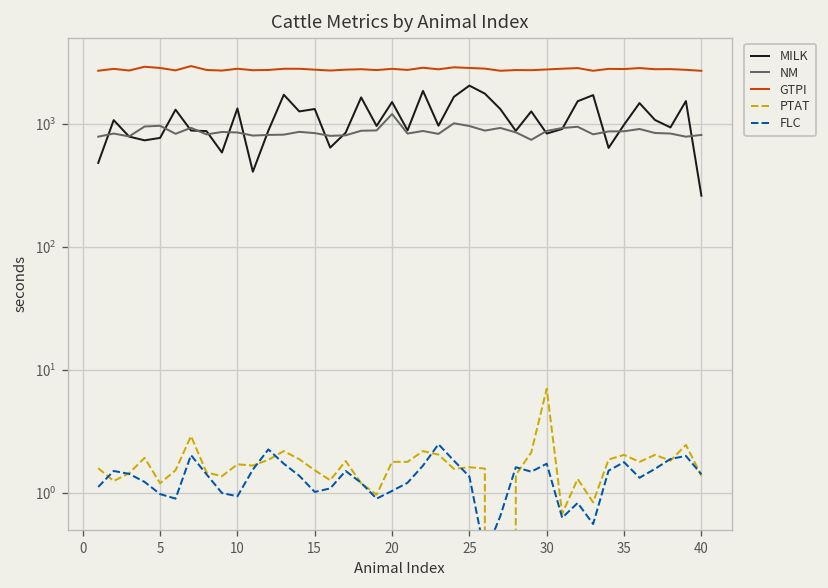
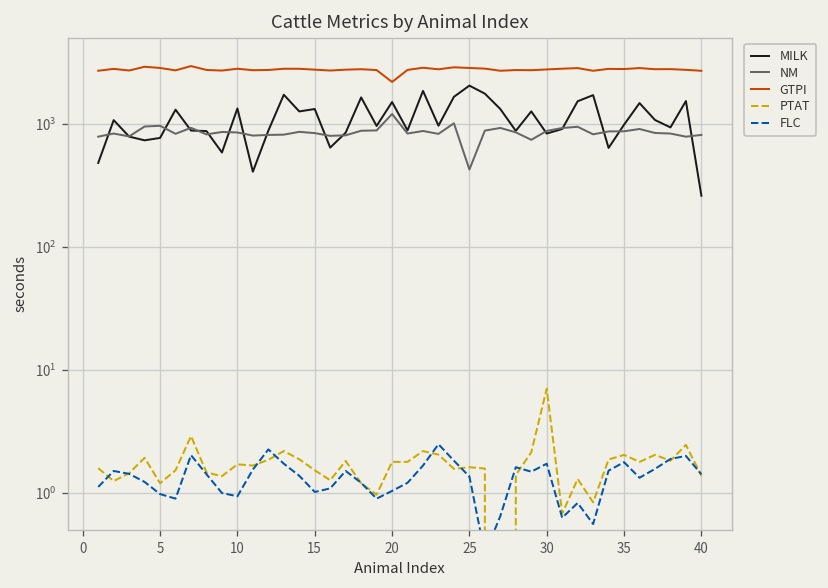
GTPI, 20: 2800 -> 2200
NM, 25: 1000 -> 420
